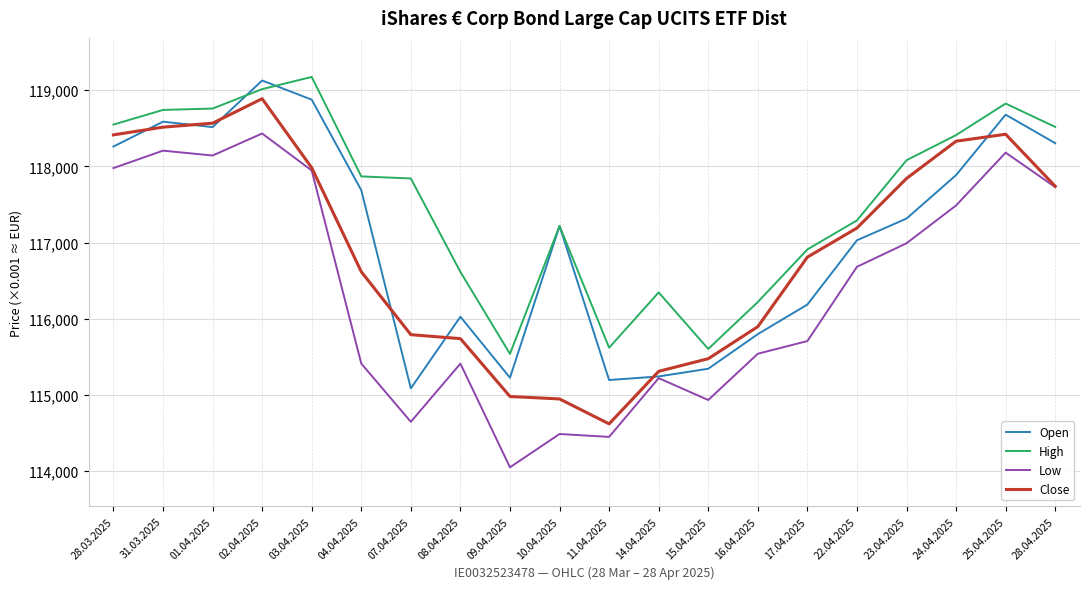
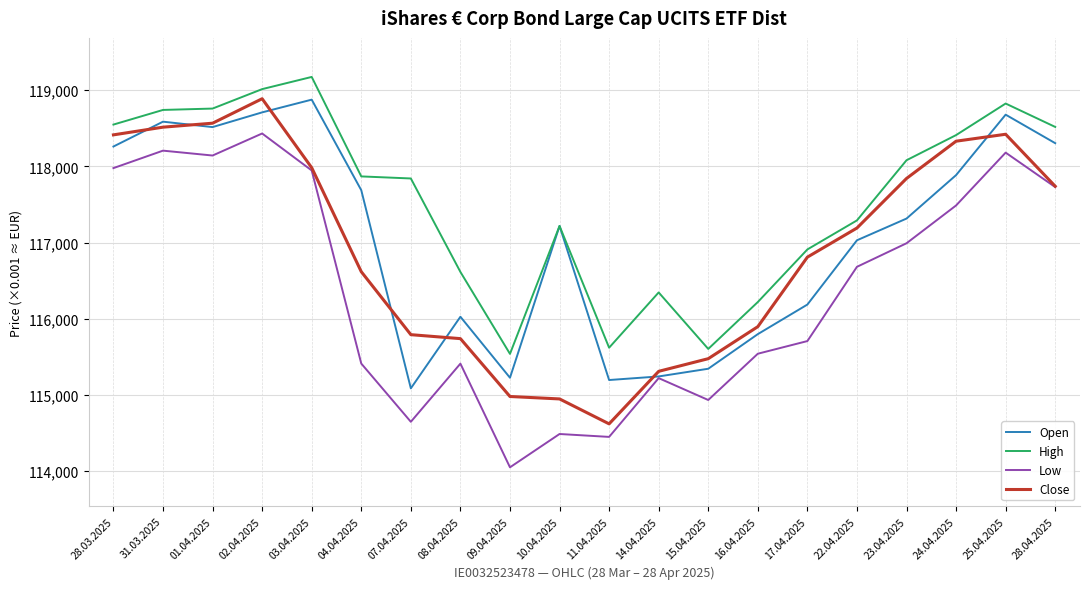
Open, 02.04.2025: 119,100 -> 118,700
